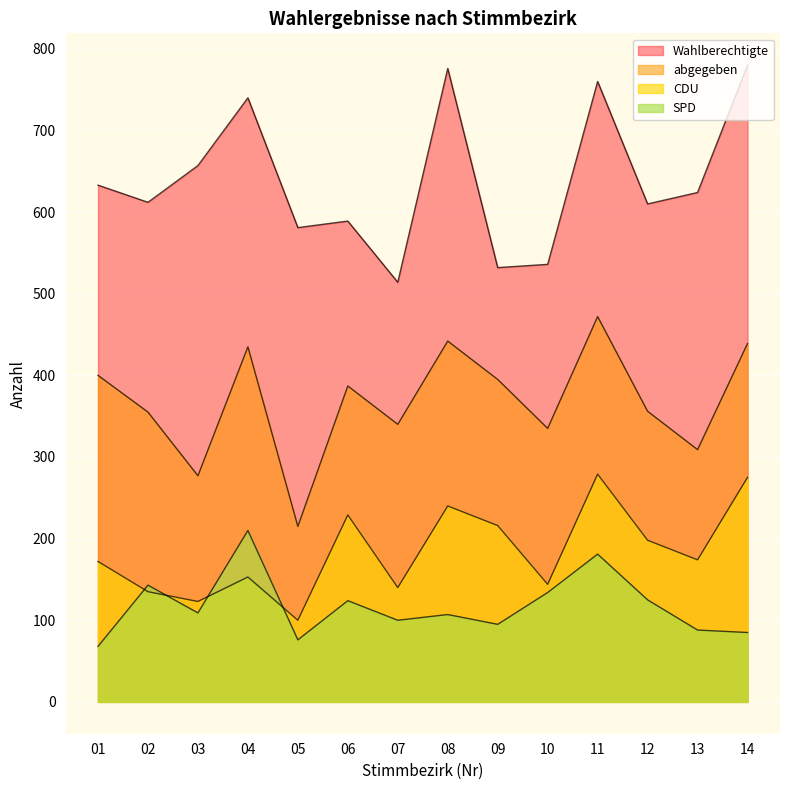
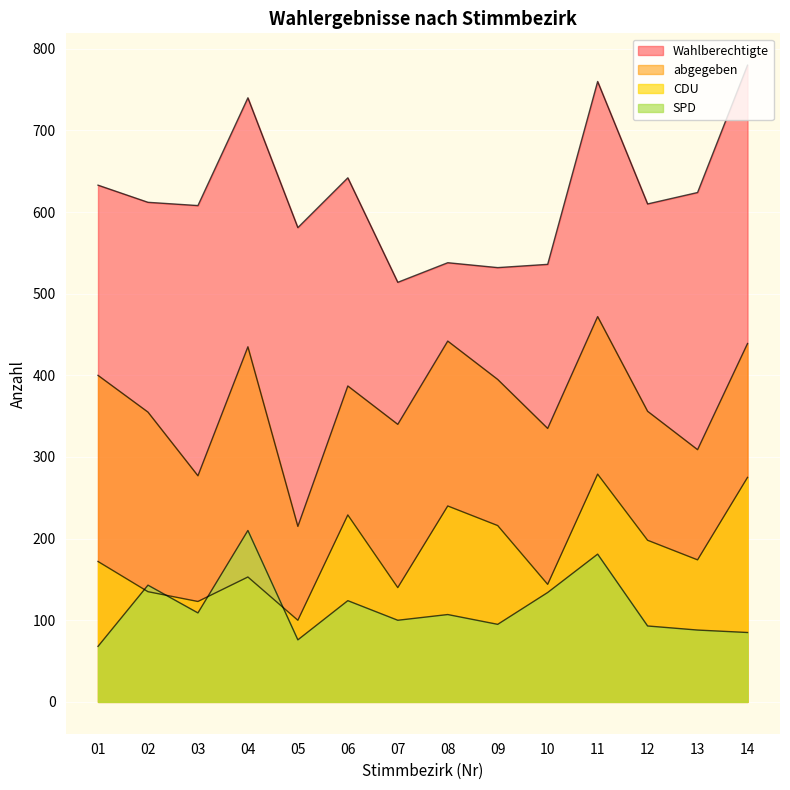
Wahlberechtigte, 03: 660 -> 610
Wahlberechtigte, 06: 590 -> 640
Wahlberechtigte, 08: 780 -> 540
SPD, 12: 130 -> 90
